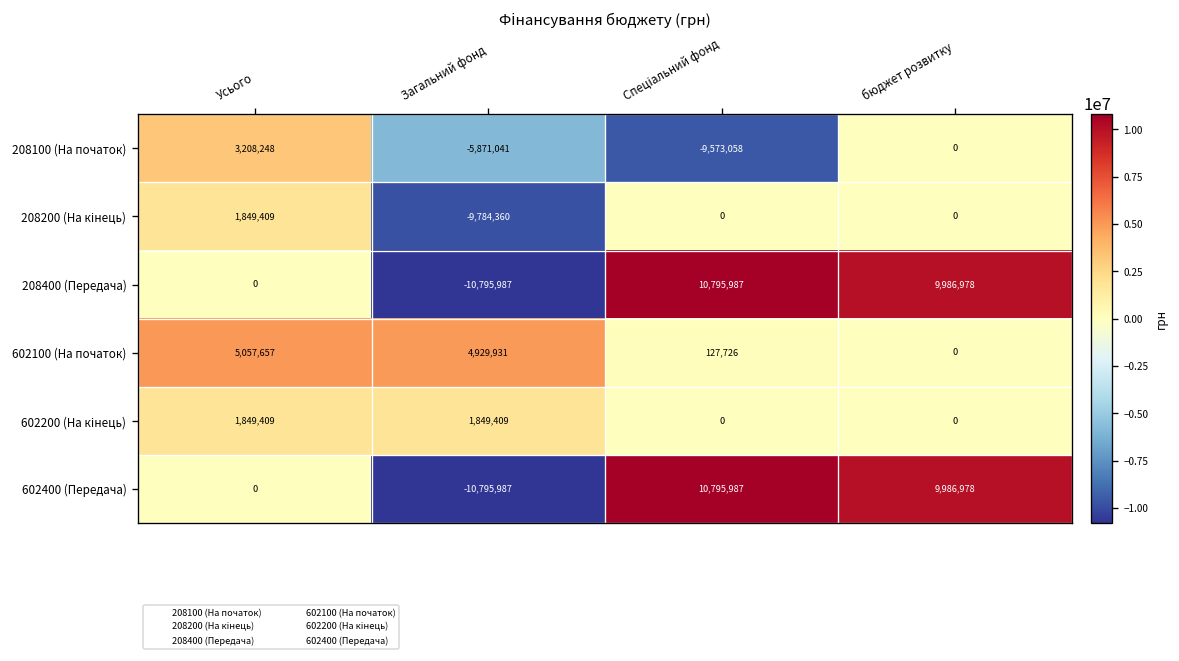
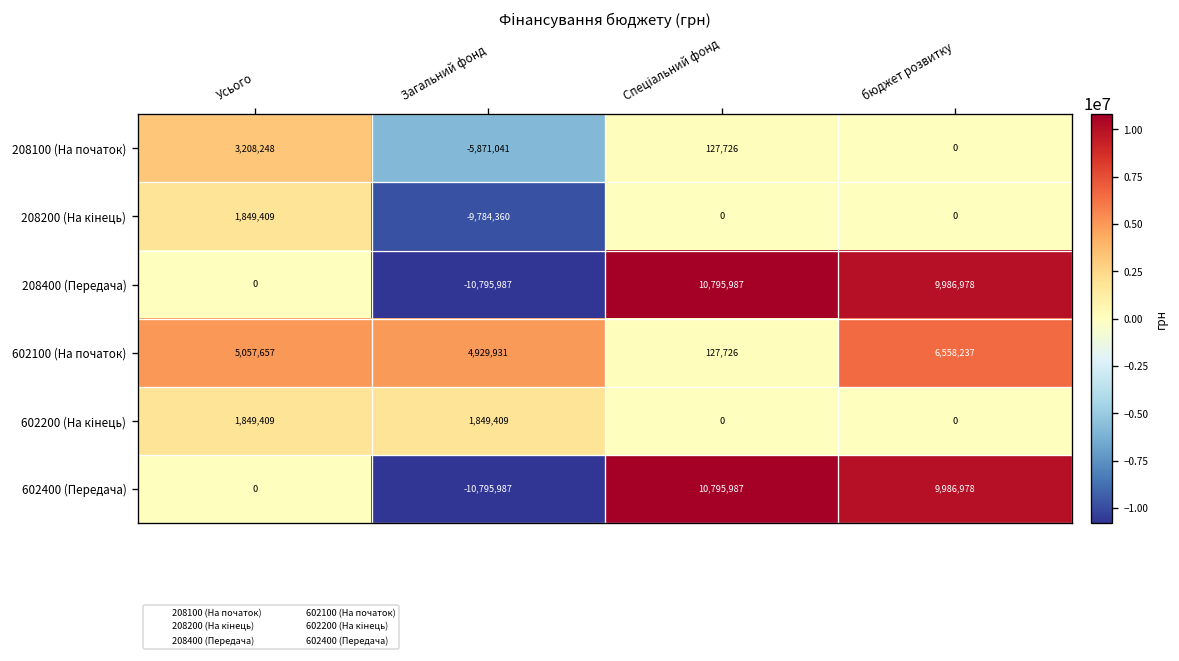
208100 (На початок), Спеціальний фонд: -9,573,058 -> 127,726
602100 (На початок), бюджет розвитку: 0 -> 6,558,237
